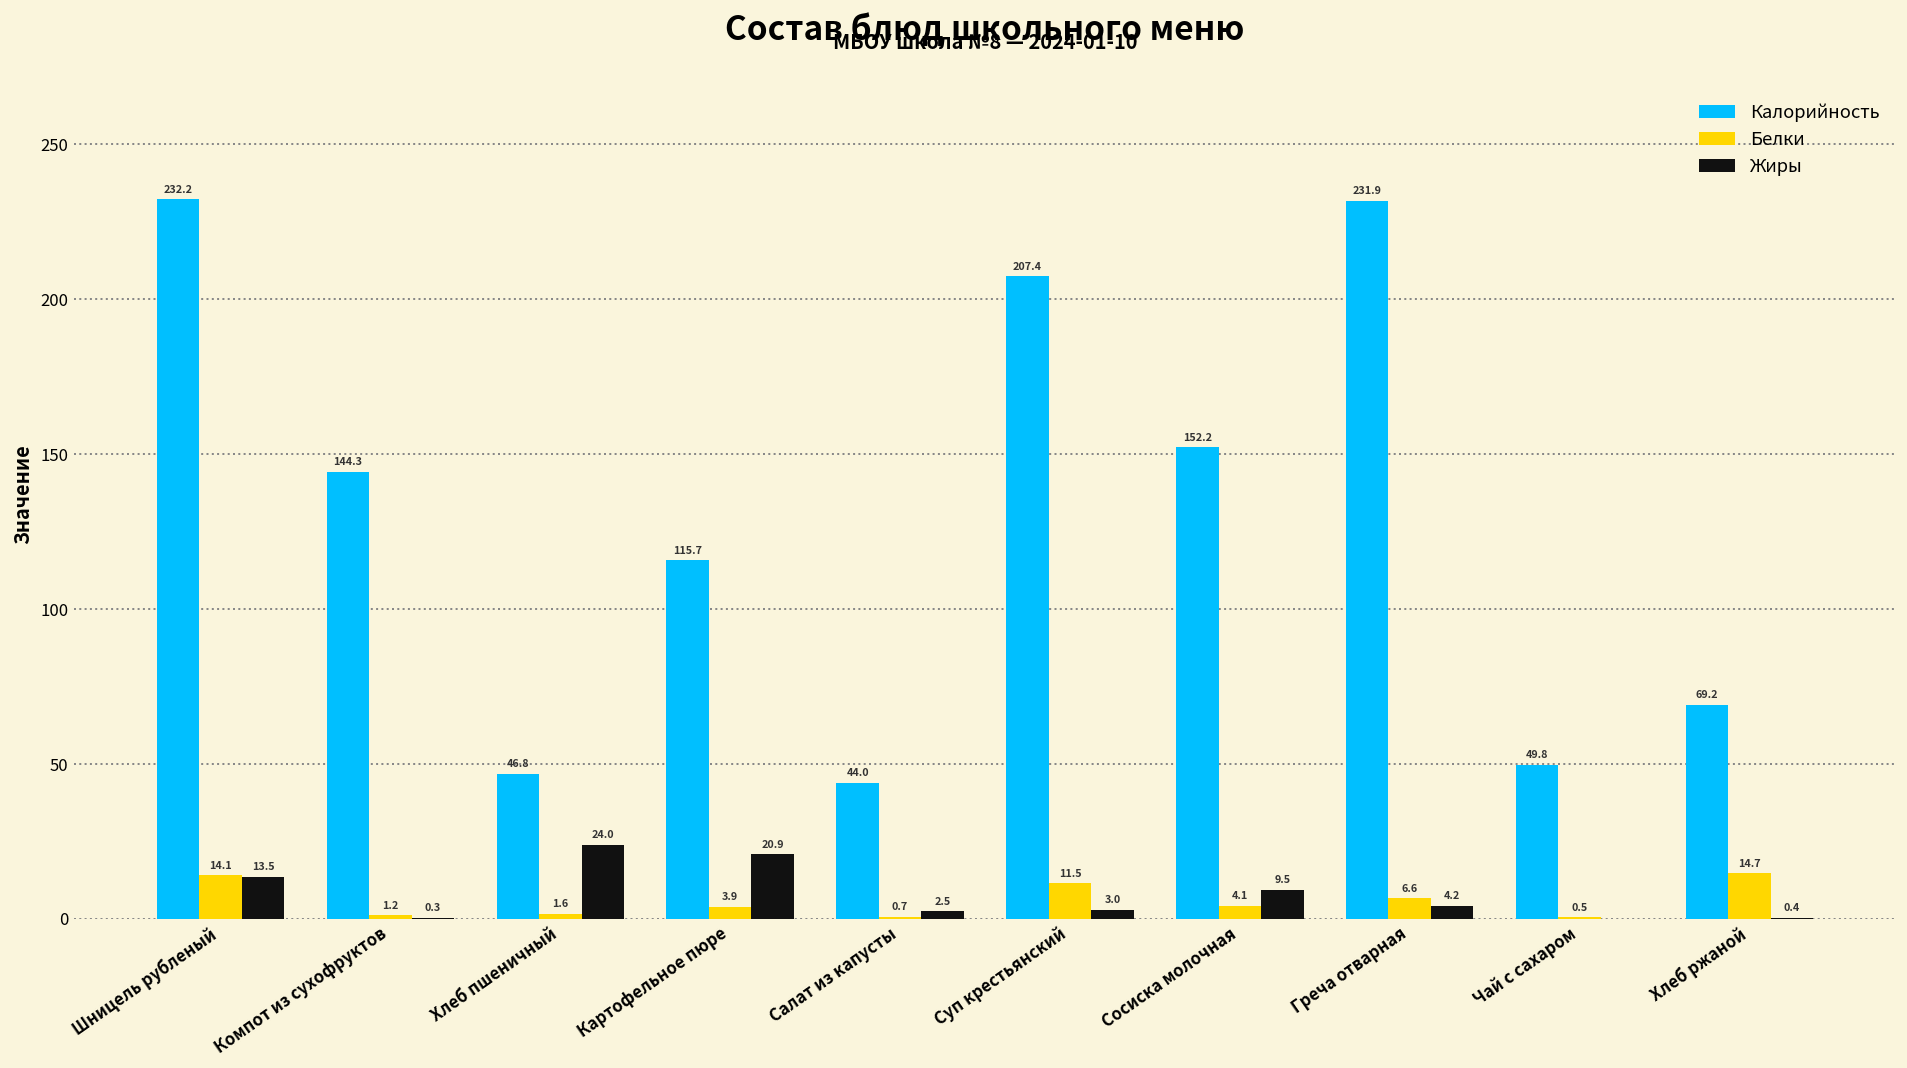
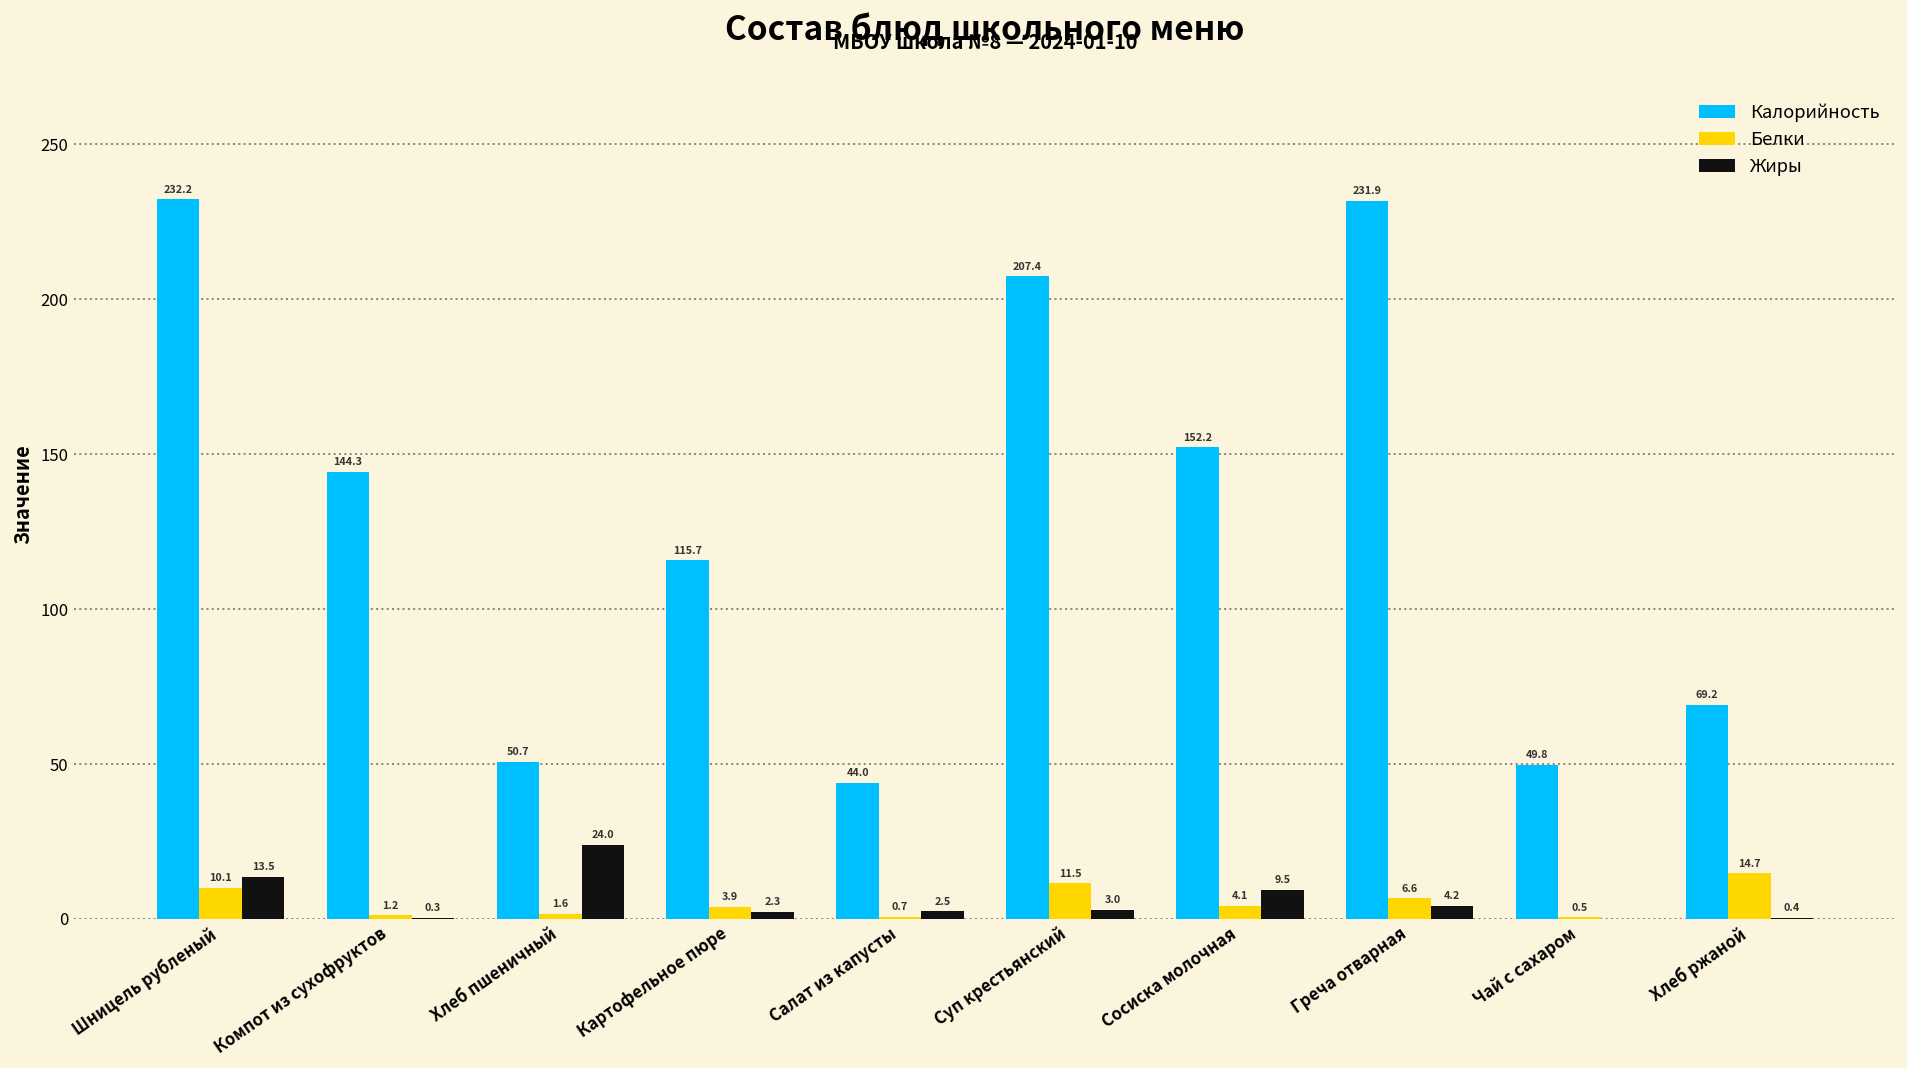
Белки, Шницель рубленый: 14.1 -> 10.1
Калорийность, Хлеб пшеничный: 46.8 -> 50.7
Жиры, Картофельное пюре: 20.9 -> 2.3
